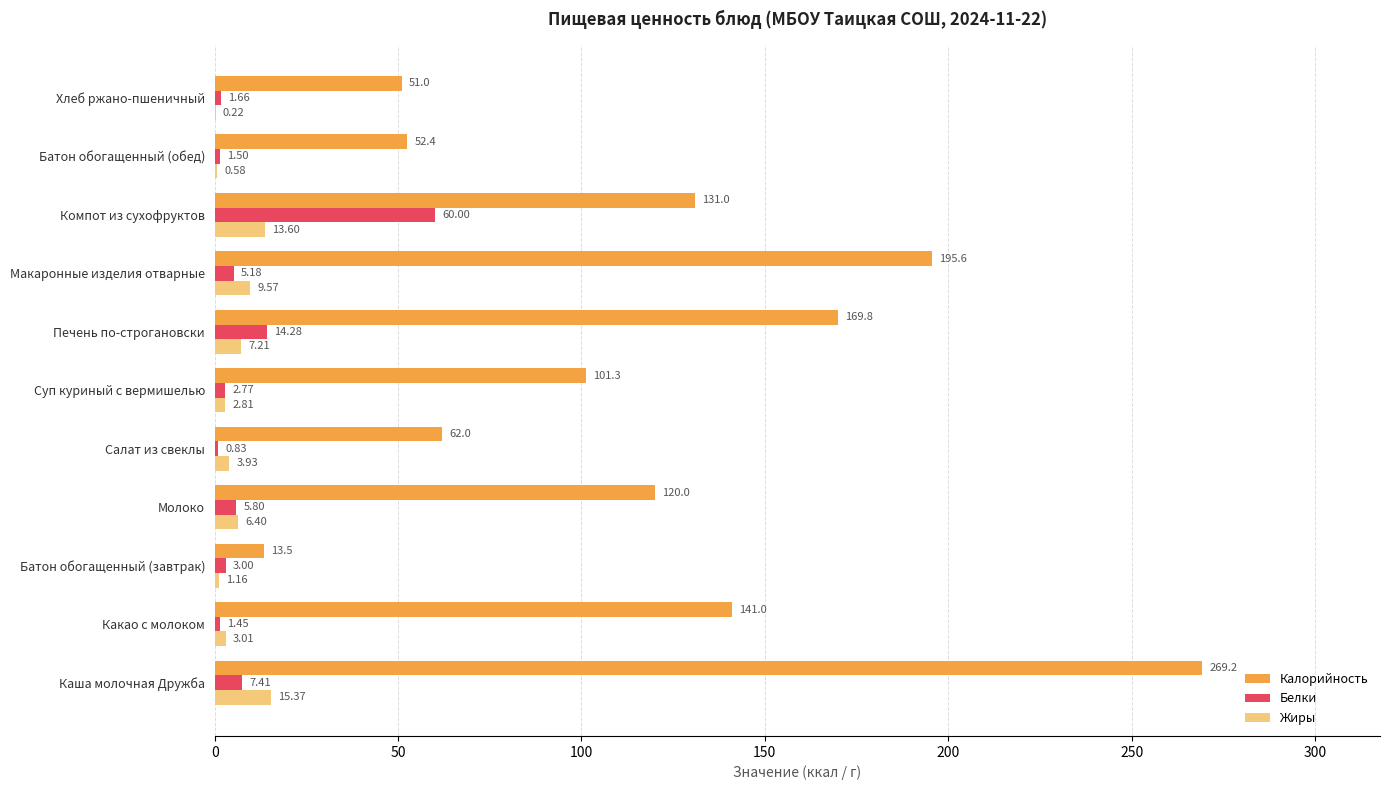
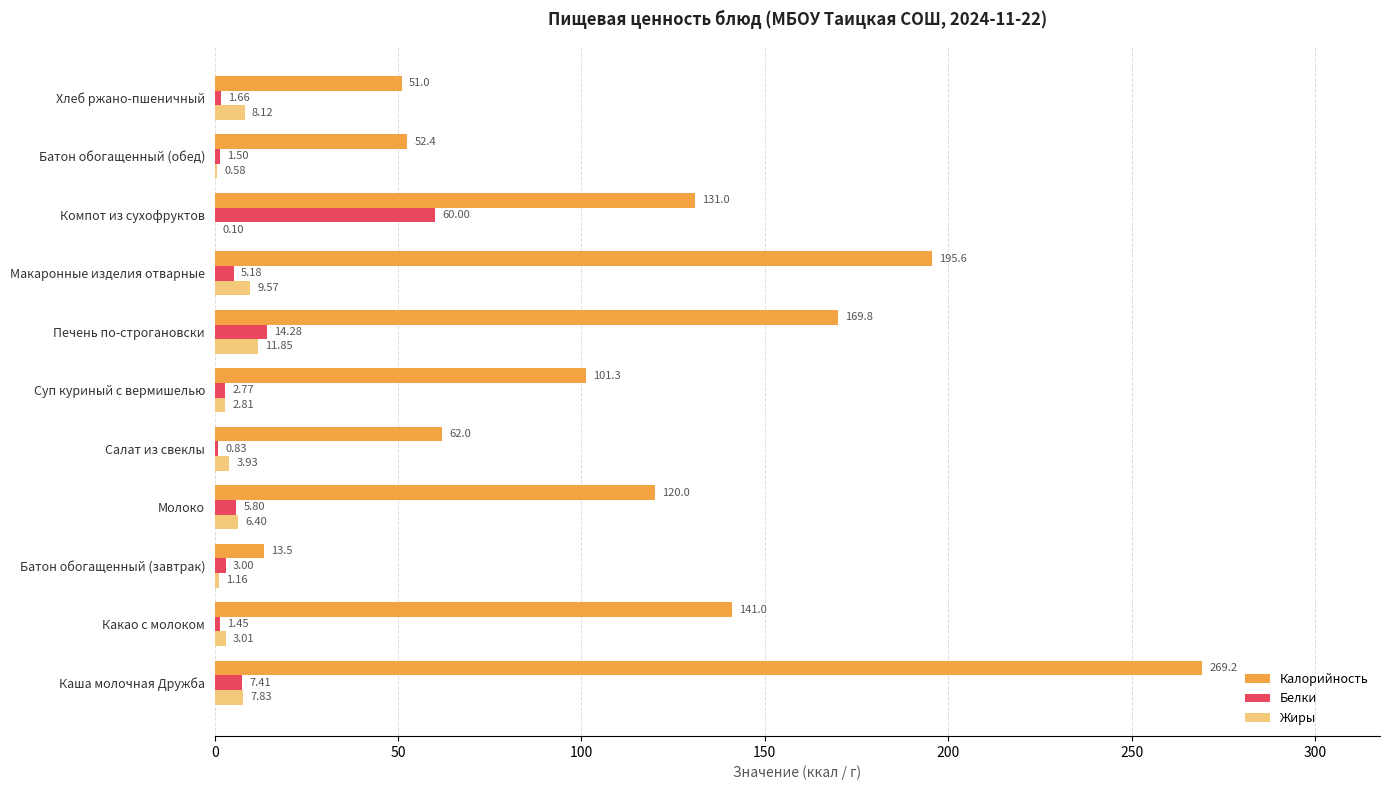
Жиры, Хлеб ржано-пшеничный: 0.22 -> 8.12
Жиры, Компот из сухофруктов: 13.60 -> 0.10
Жиры, Печень по-строгановски: 7.21 -> 11.85
Жиры, Каша молочная Дружба: 15.37 -> 7.83
